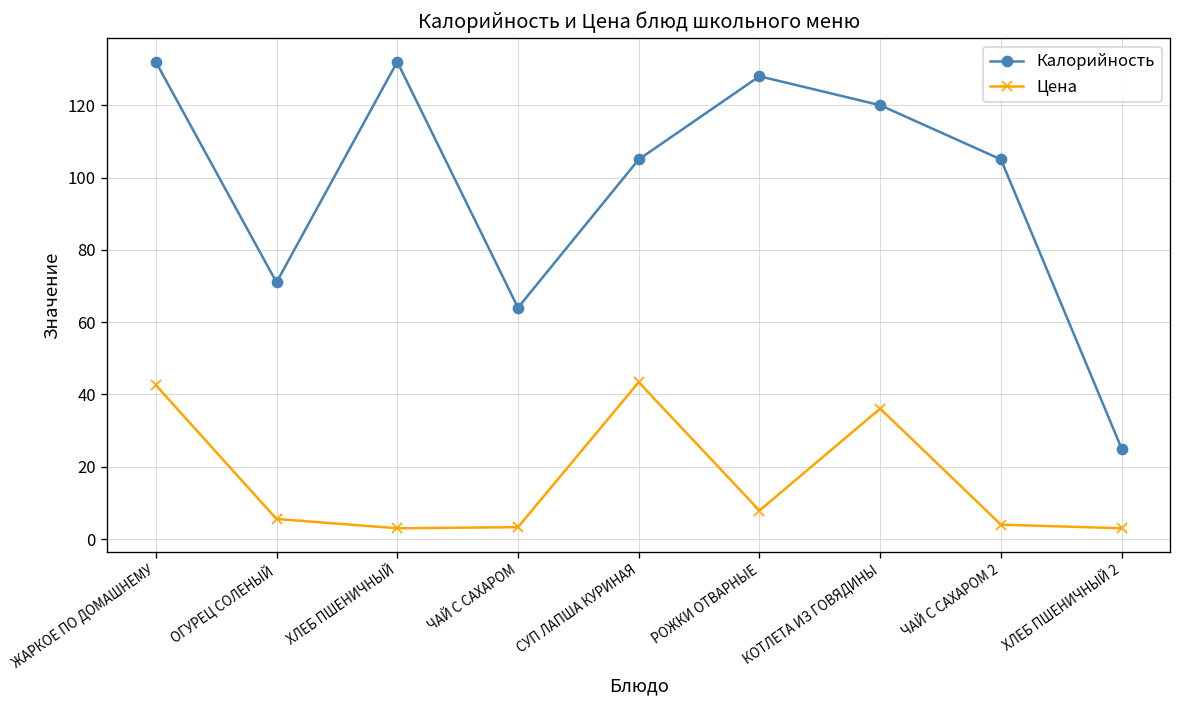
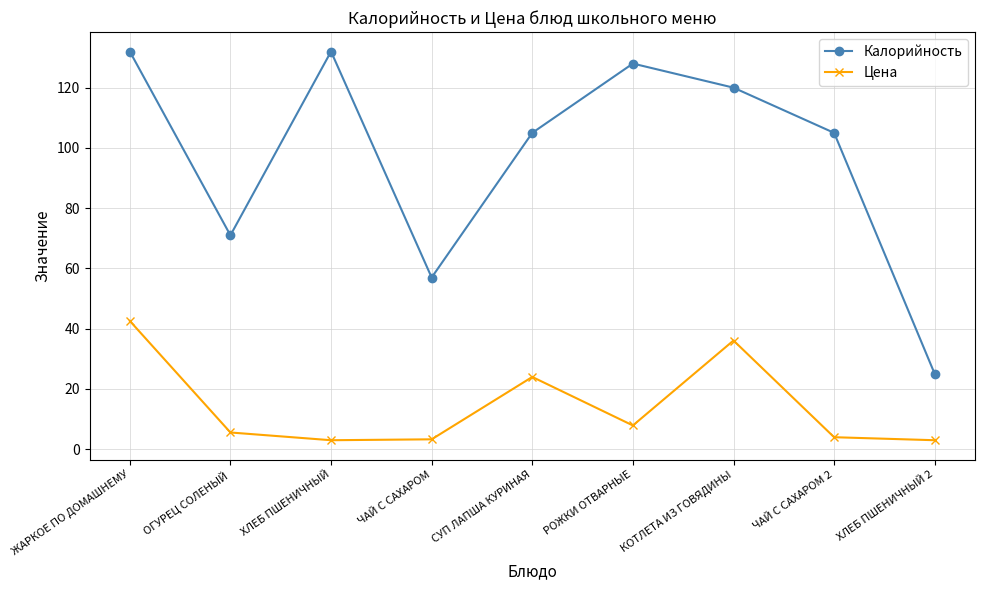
Калорийность, ЧАЙ С САХАРОМ: 64 -> 57
Цена, СУП ЛАПША КУРИНАЯ: 43 -> 24
